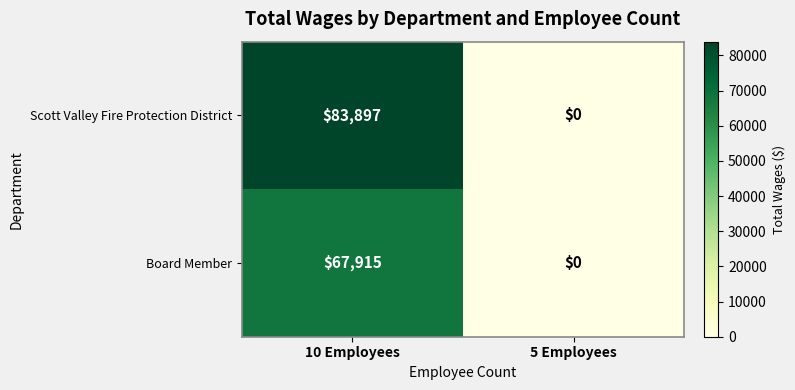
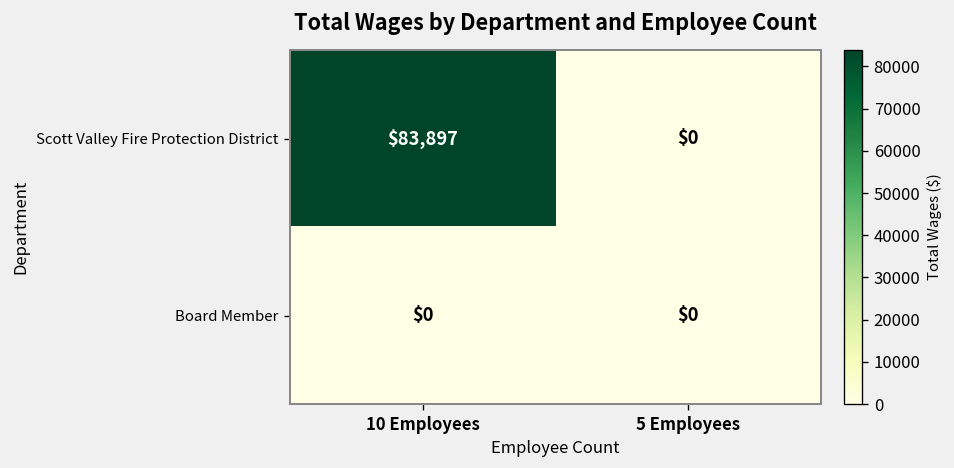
Board Member, 10 Employees: $67,915 -> $0
